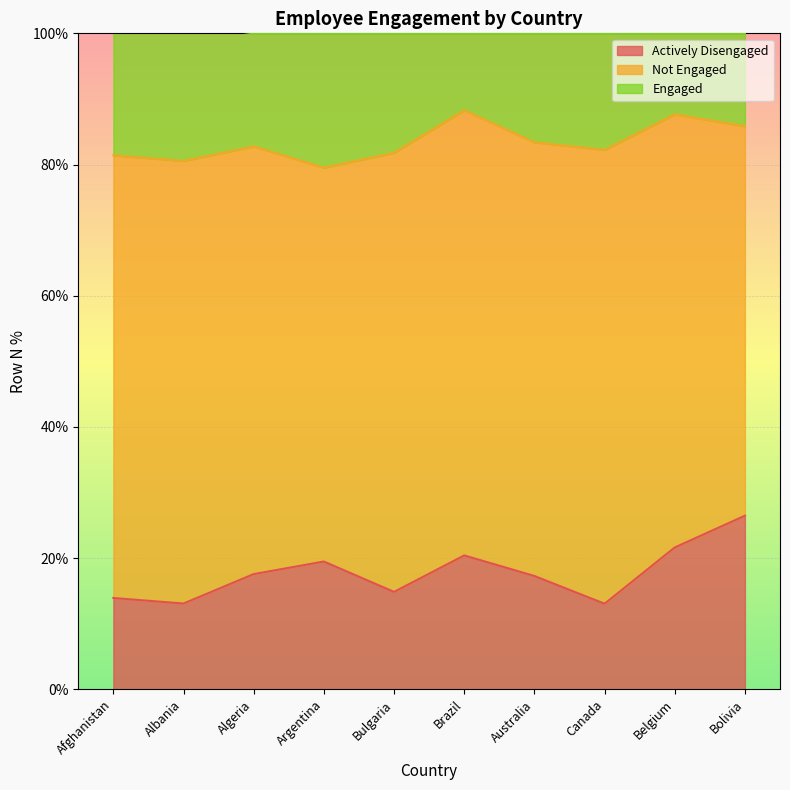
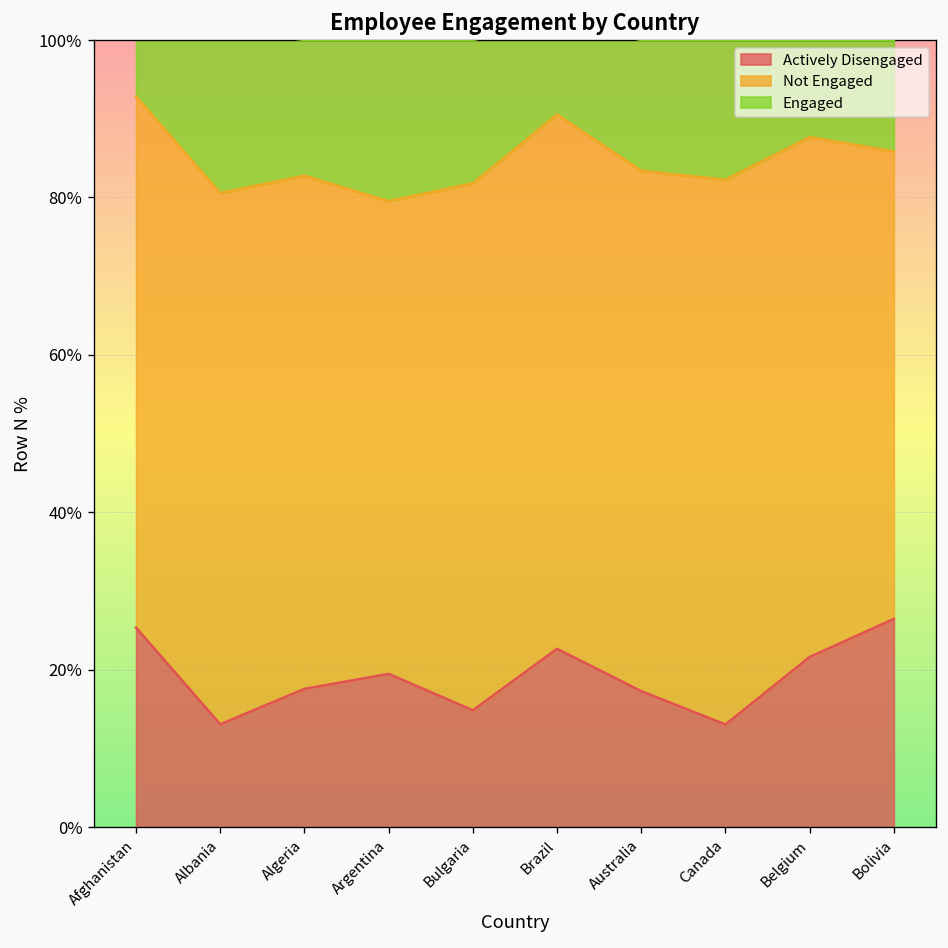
Actively Disengaged, Afghanistan: 14% -> 25%
Actively Disengaged, Brazil: 20% -> 23%
